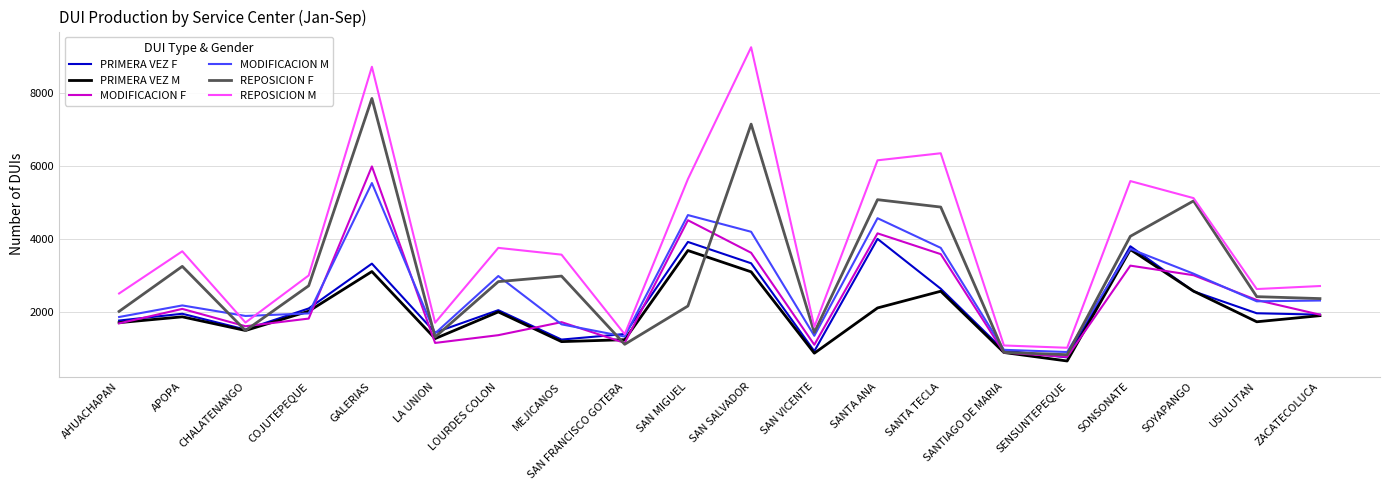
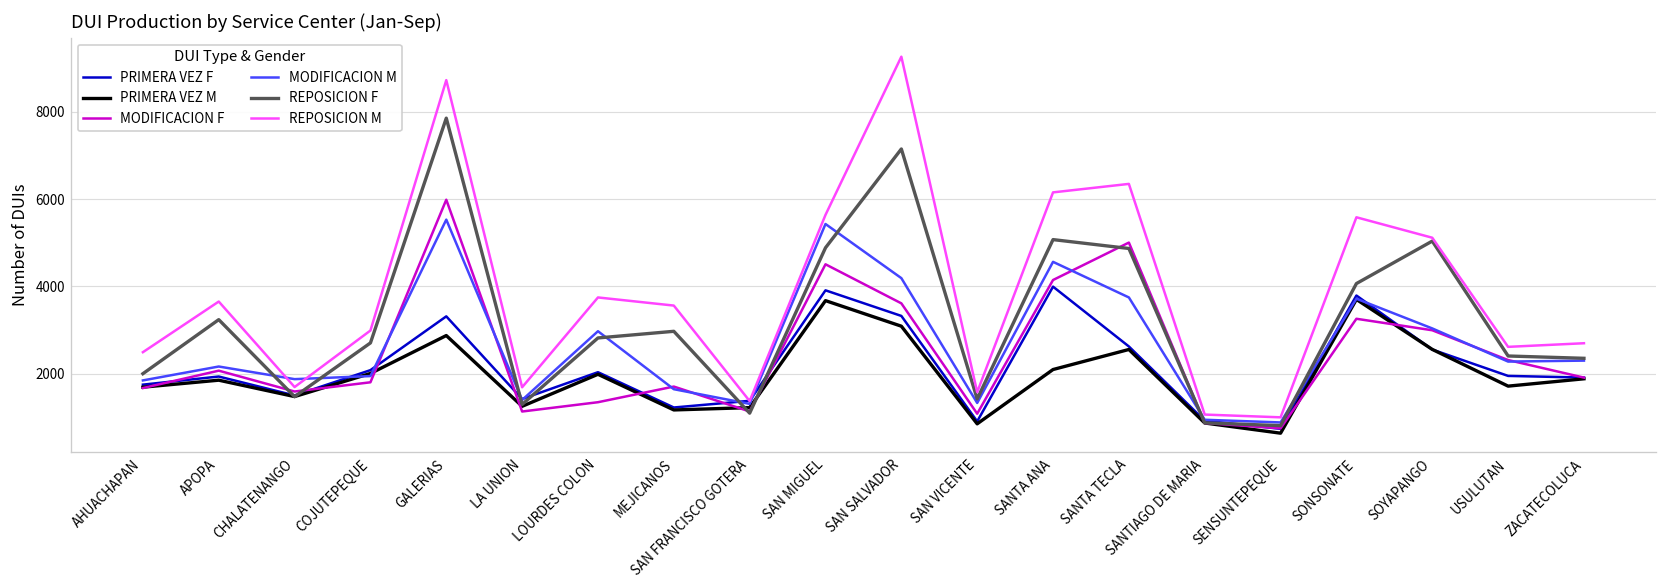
PRIMERA VEZ M, GALERIAS: 3100 -> 2900
MODIFICACION M, SAN MIGUEL: 4700 -> 5400
REPOSICION F, SAN MIGUEL: 2200 -> 4900
MODIFICACION F, SANTA TECLA: 3600 -> 5000
